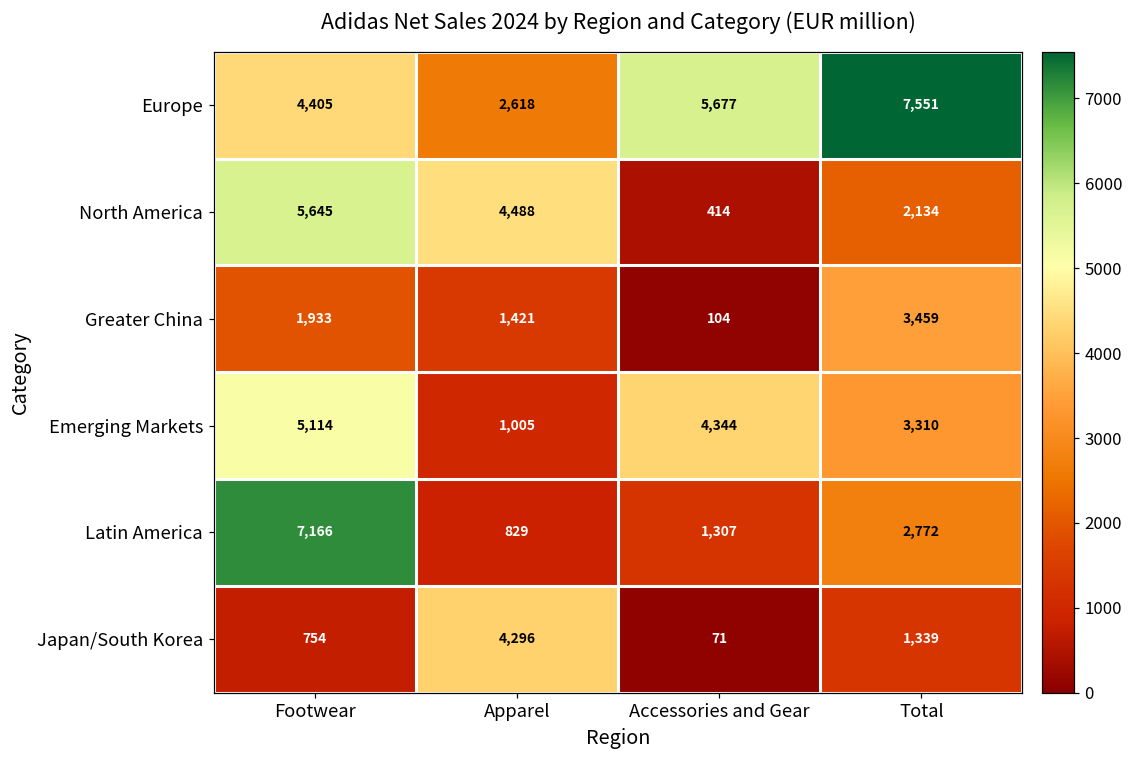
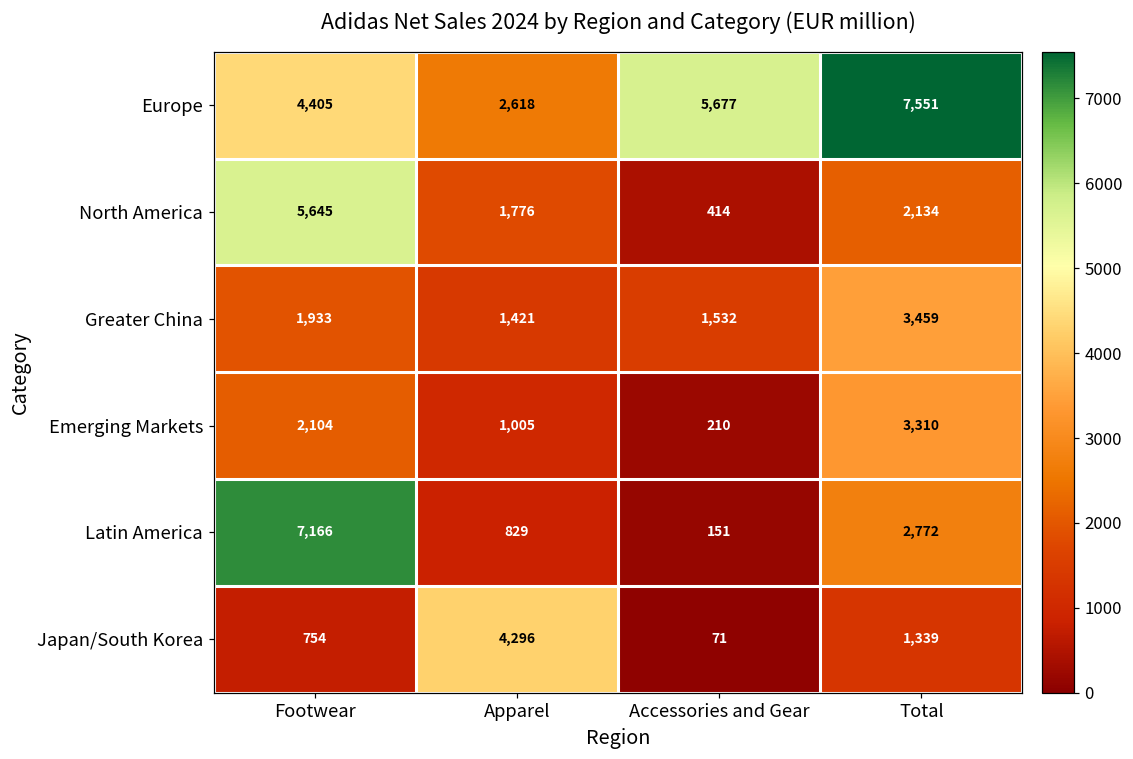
North America, Apparel: 4,488 -> 1,776
Greater China, Accessories and Gear: 104 -> 1,532
Emerging Markets, Footwear: 5,114 -> 2,104
Emerging Markets, Accessories and Gear: 4,344 -> 210
Latin America, Accessories and Gear: 1,307 -> 151
